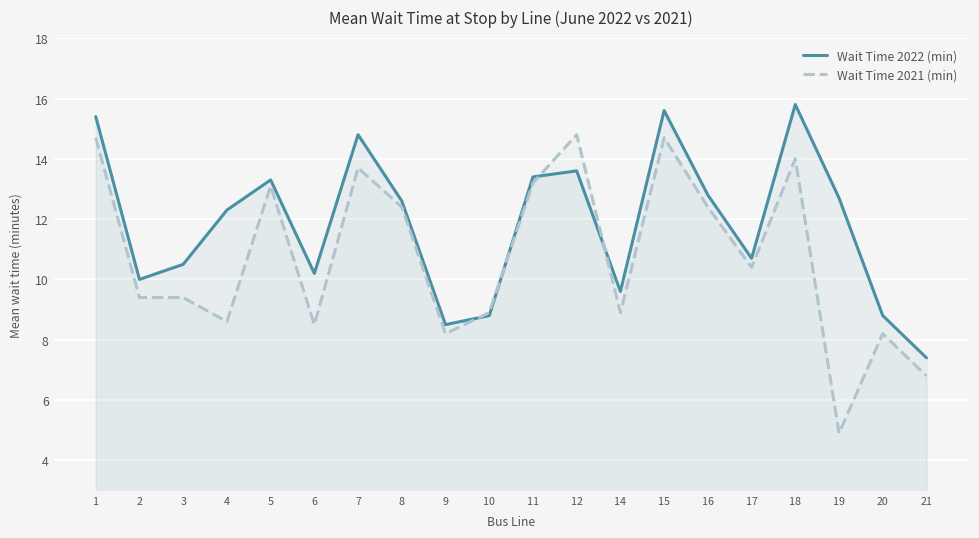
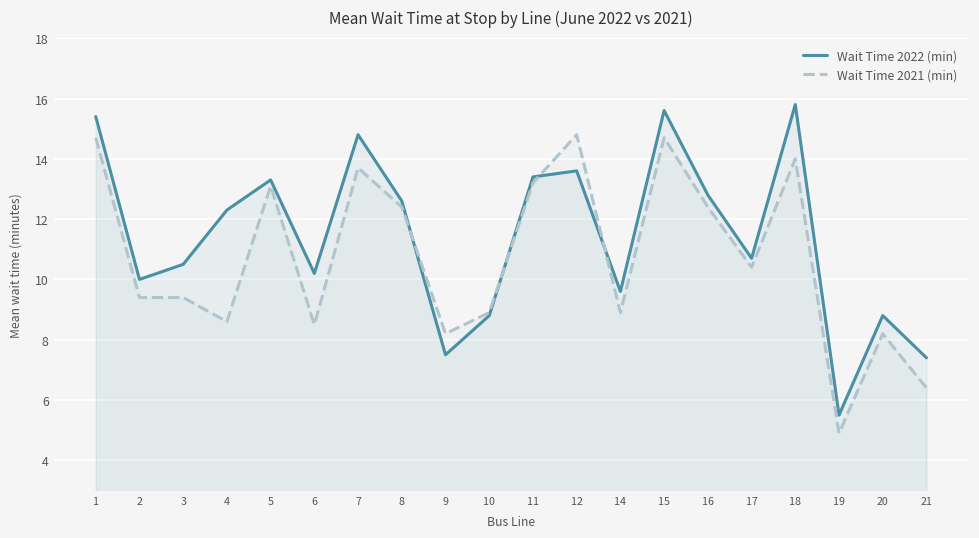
Wait Time 2022 (min), 9: 8.5 -> 7.5
Wait Time 2022 (min), 19: 12.7 -> 5.5
Wait Time 2021 (min), 21: 6.8 -> 6.4
